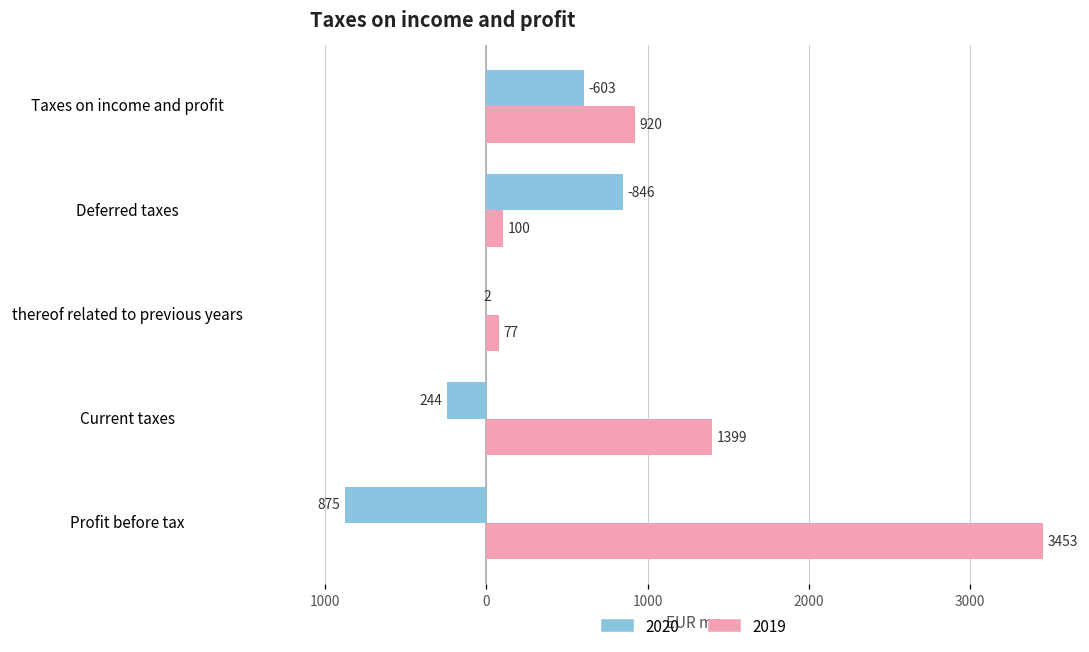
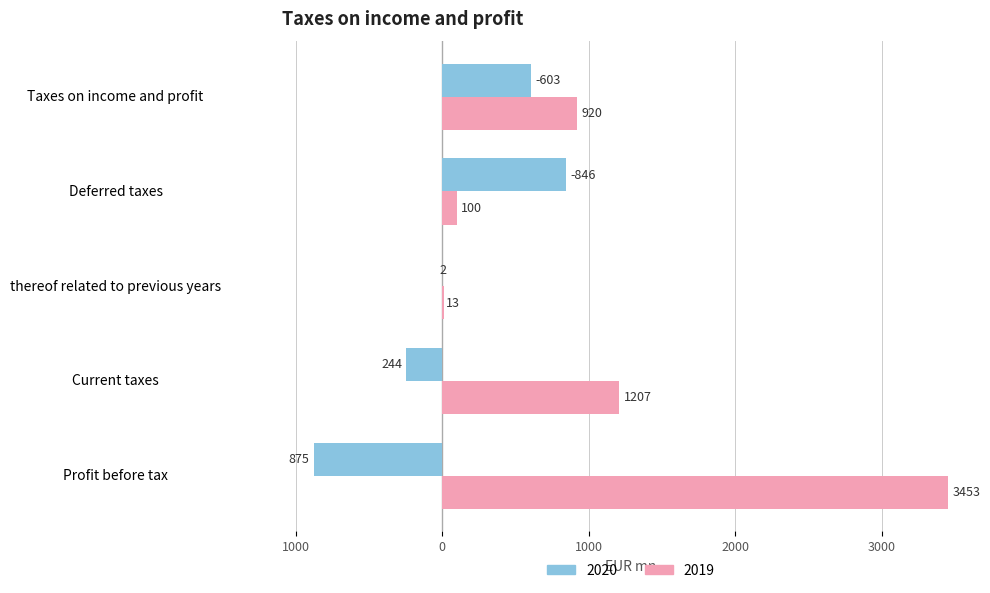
2019, thereof related to previous years: 77 -> 13
2019, Current taxes: 1399 -> 1207
